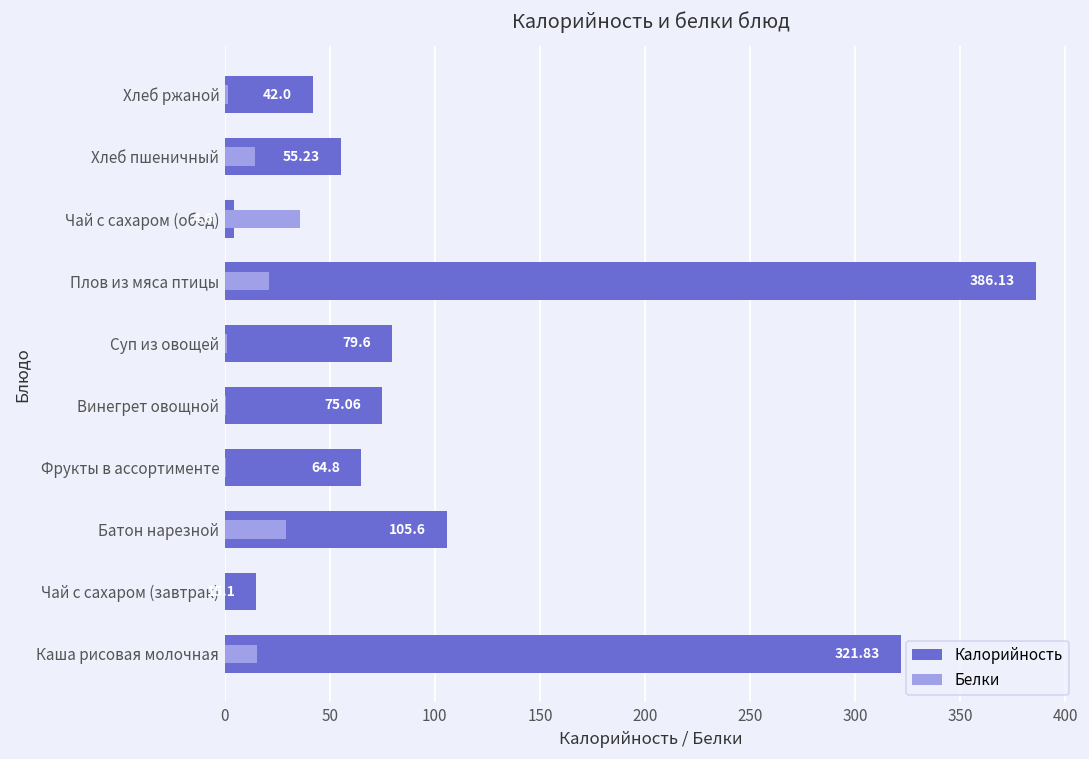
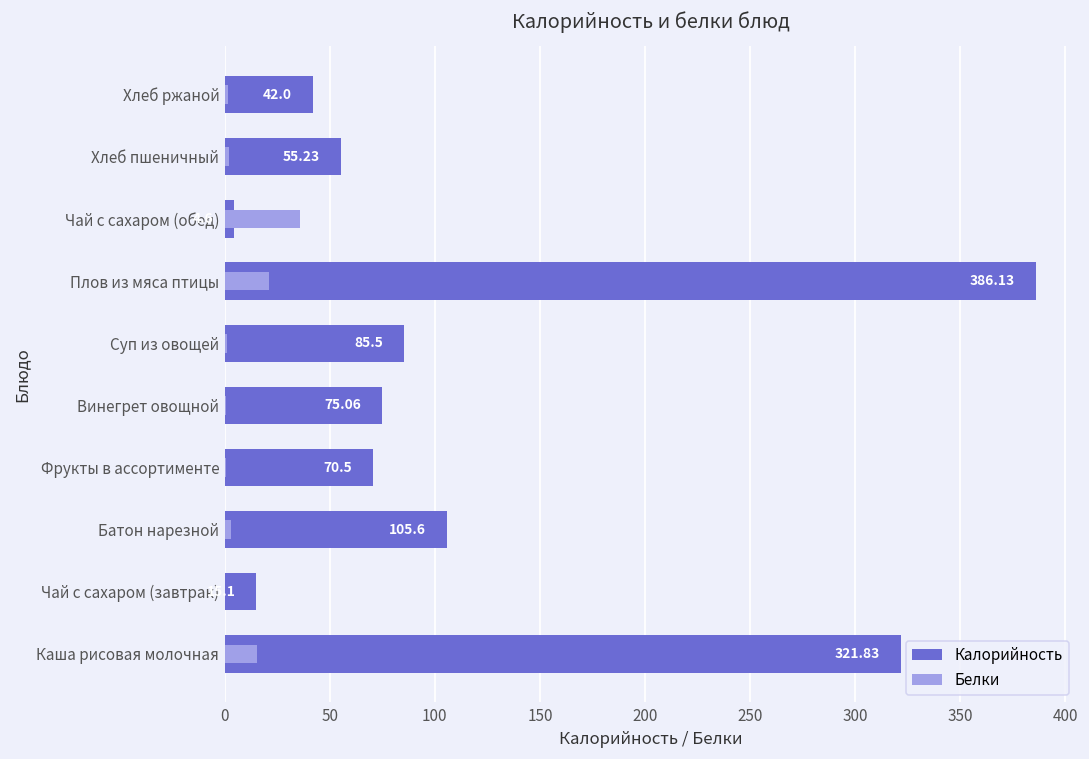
Белки, Хлеб пшеничный: 14 -> 2
Калорийность, Суп из овощей: 79.6 -> 85.5
Калорийность, Фрукты в ассортименте: 64.8 -> 70.5
Белки, Батон нарезной: 29 -> 3
